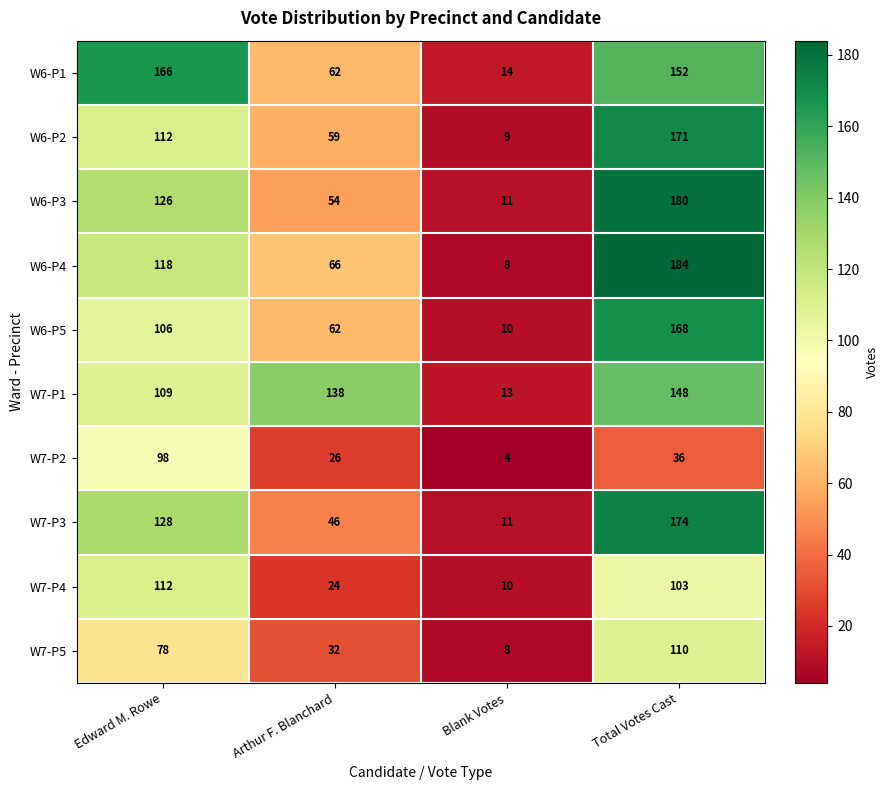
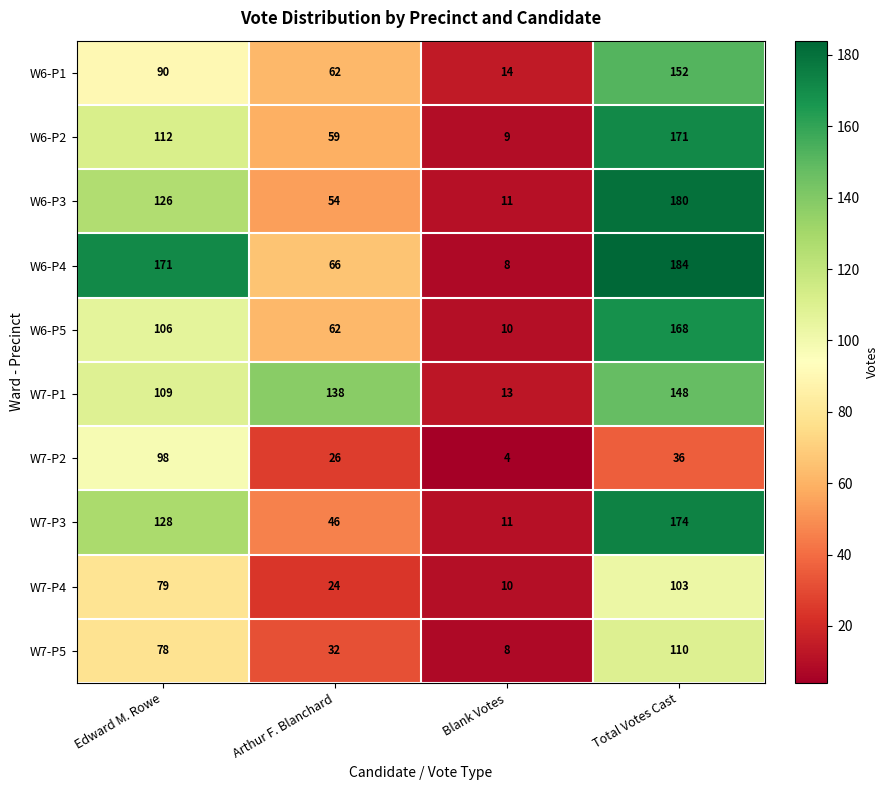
W6-P1, Edward M. Rowe: 166 -> 90
W6-P4, Edward M. Rowe: 118 -> 171
W7-P4, Edward M. Rowe: 112 -> 79
